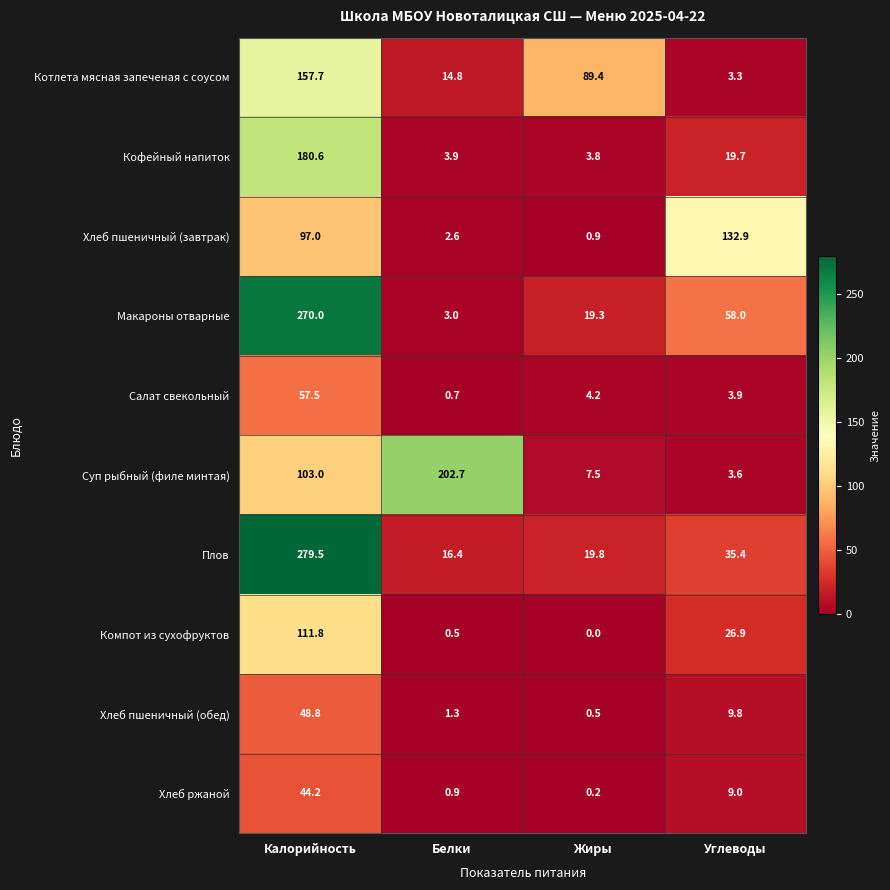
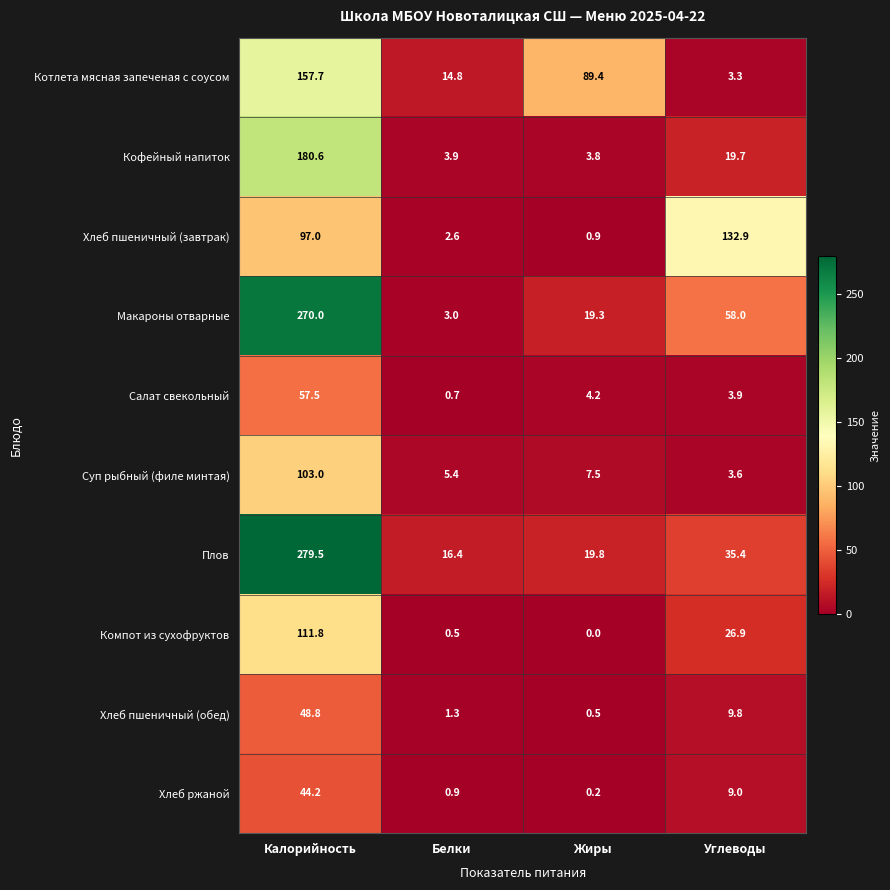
Суп рыбный (филе минтая), Белки: 202.7 -> 5.4
